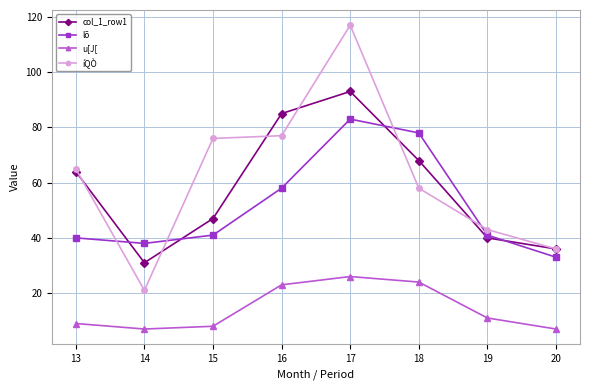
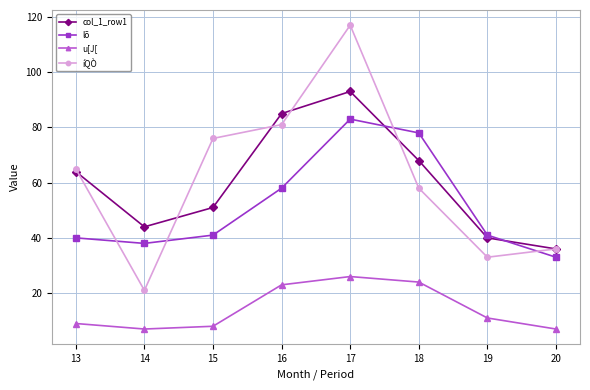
col_1_row1, 14: 31 -> 44
col_1_row1, 15: 47 -> 51
íQÒ, 16: 77 -> 81
íQÒ, 19: 43 -> 33
